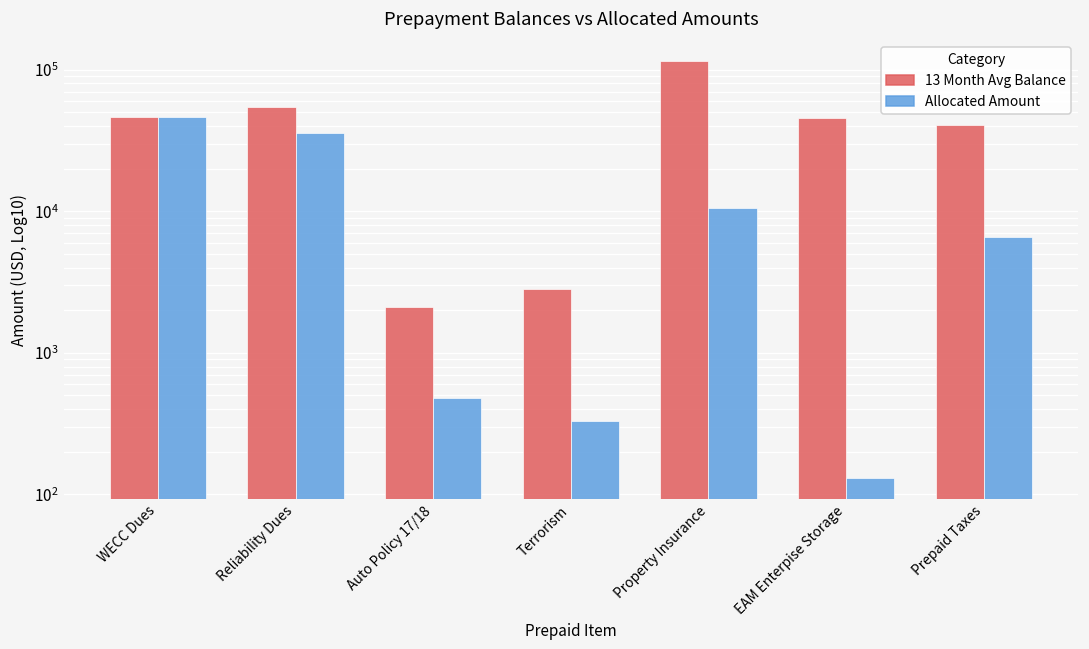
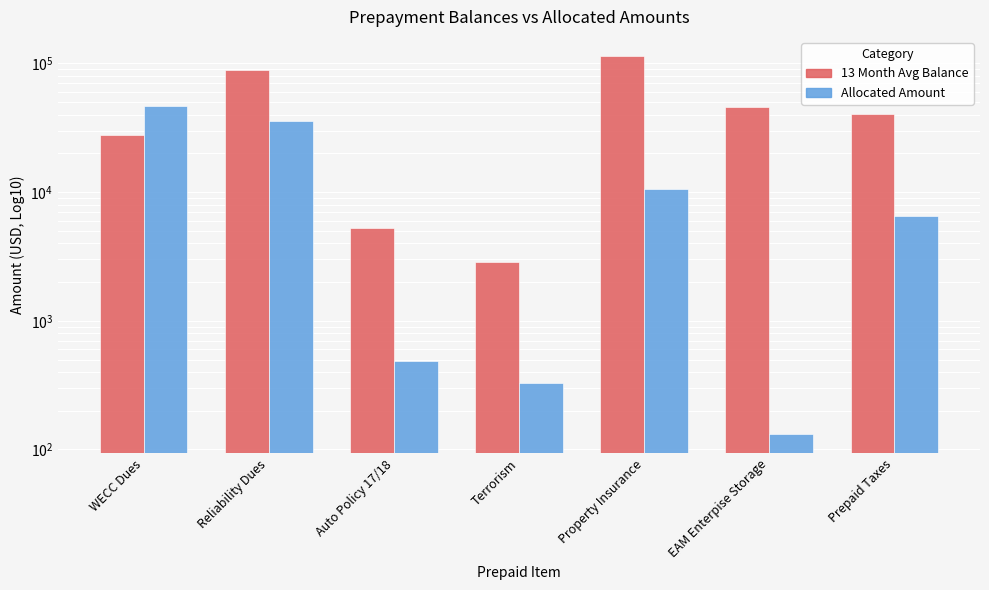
13 Month Avg Balance, WECC Dues: 47000 -> 28000
13 Month Avg Balance, Reliability Dues: 55000 -> 90000
13 Month Avg Balance, Auto Policy 17/18: 2100 -> 5200
